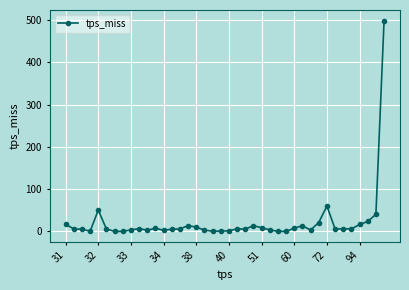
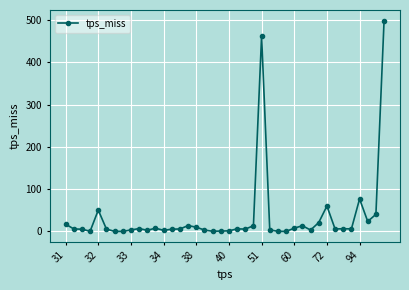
51: 10 -> 460
94: 20 -> 80
